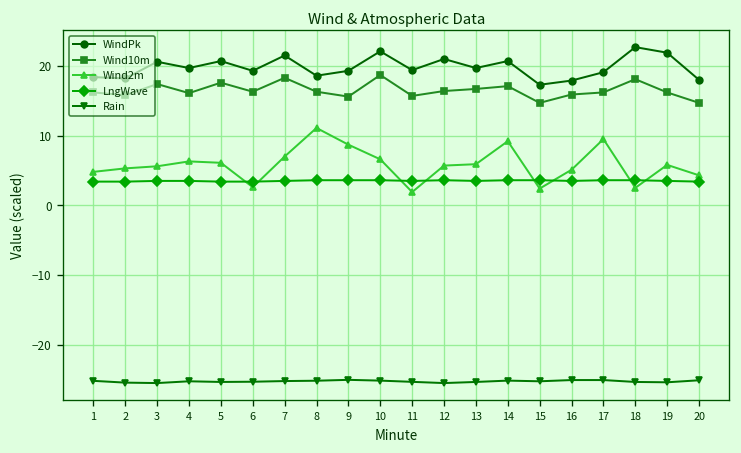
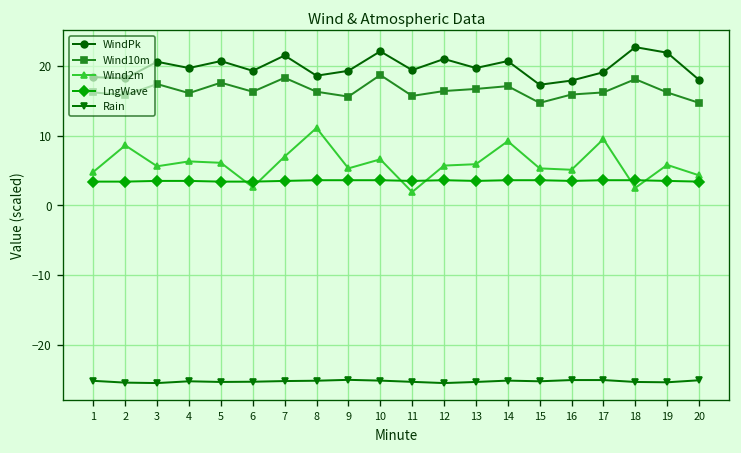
Wind2m, 2: 5 -> 9
Wind2m, 9: 9 -> 5
Wind2m, 15: 2 -> 5
